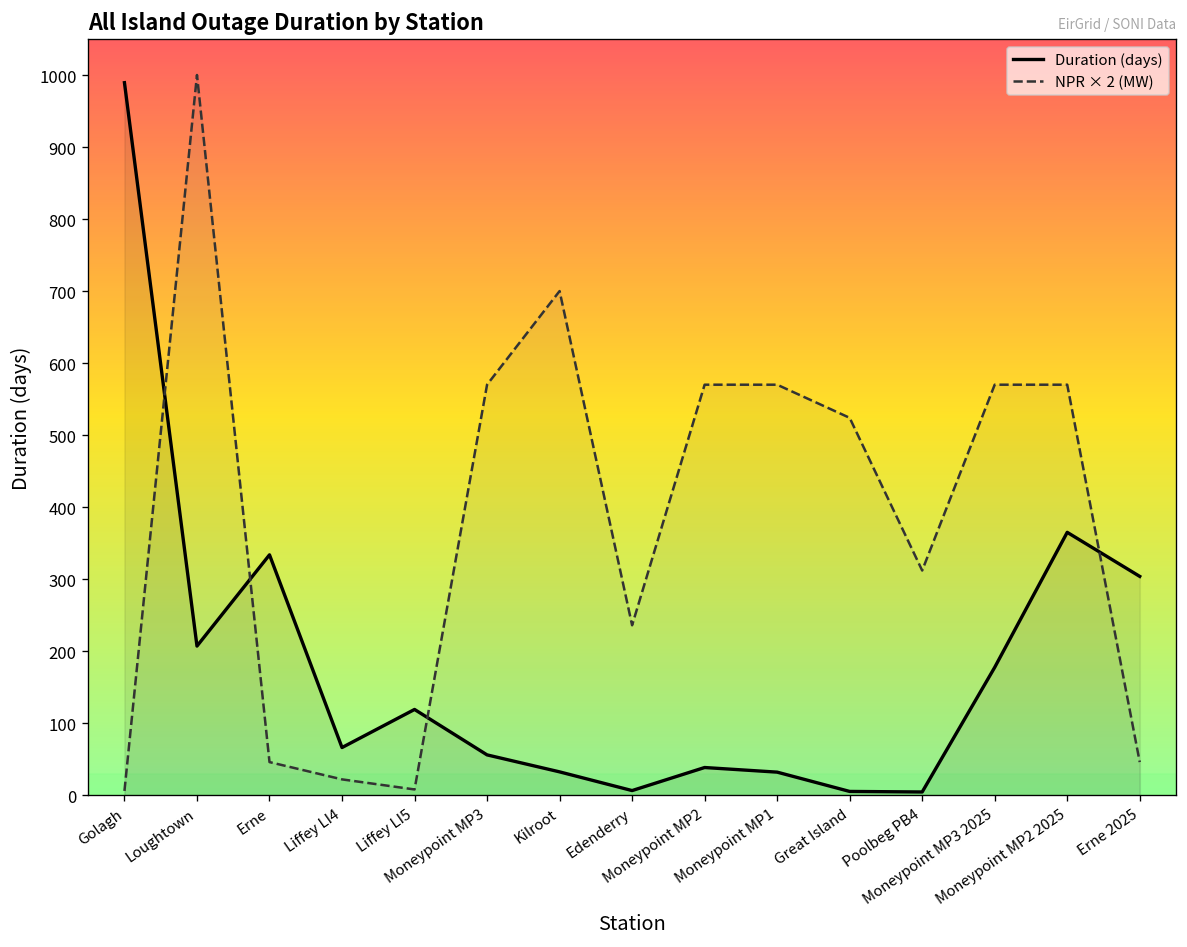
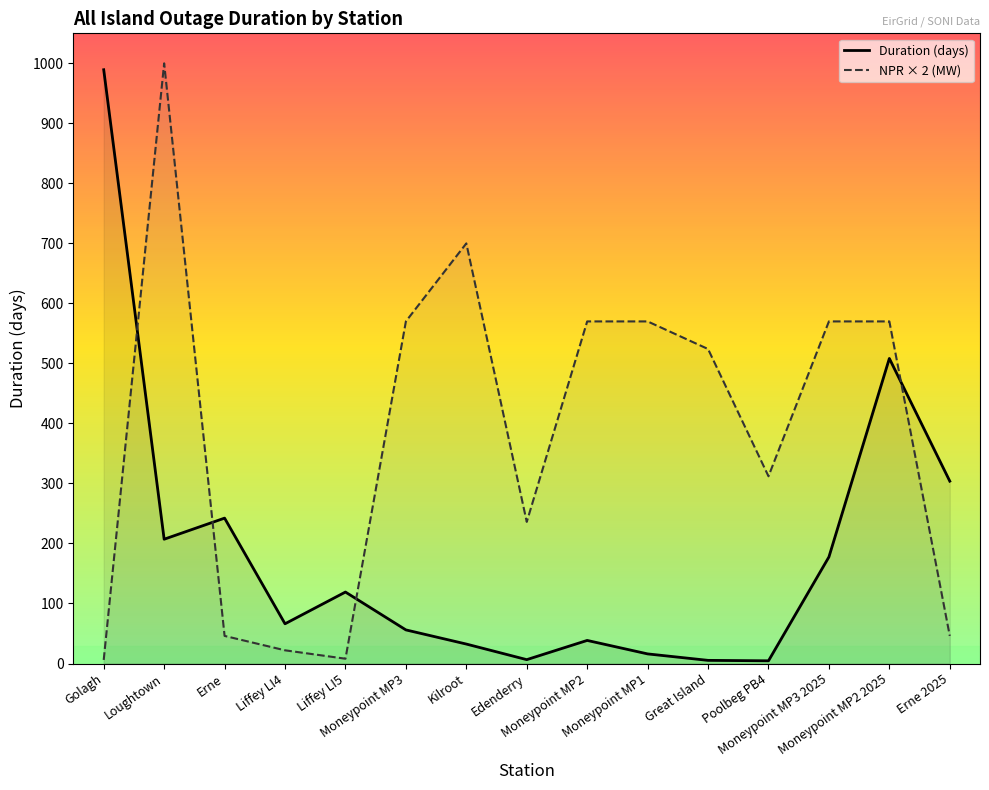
Duration (days), Erne: 330 -> 240
Duration (days), Moneypoint MP1: 30 -> 20
Duration (days), Moneypoint MP2 2025: 370 -> 510
